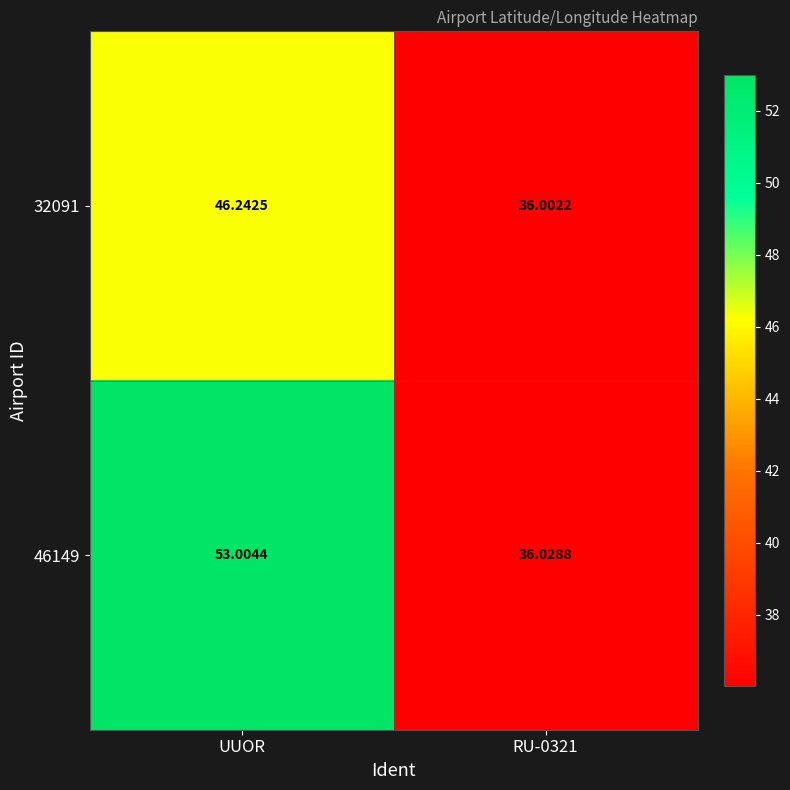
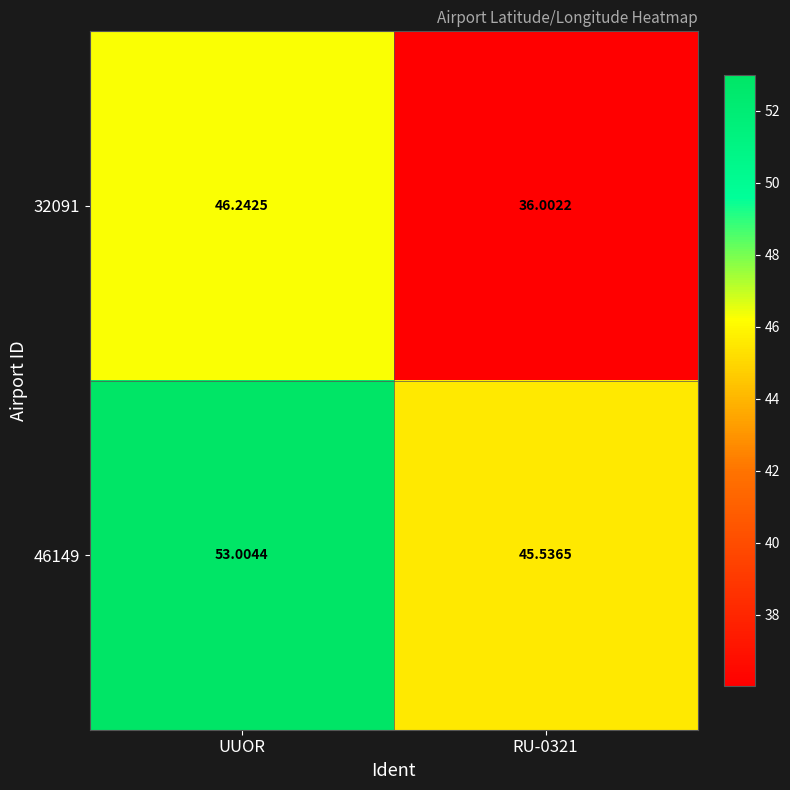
46149, RU-0321: 36.0288 -> 45.5365
